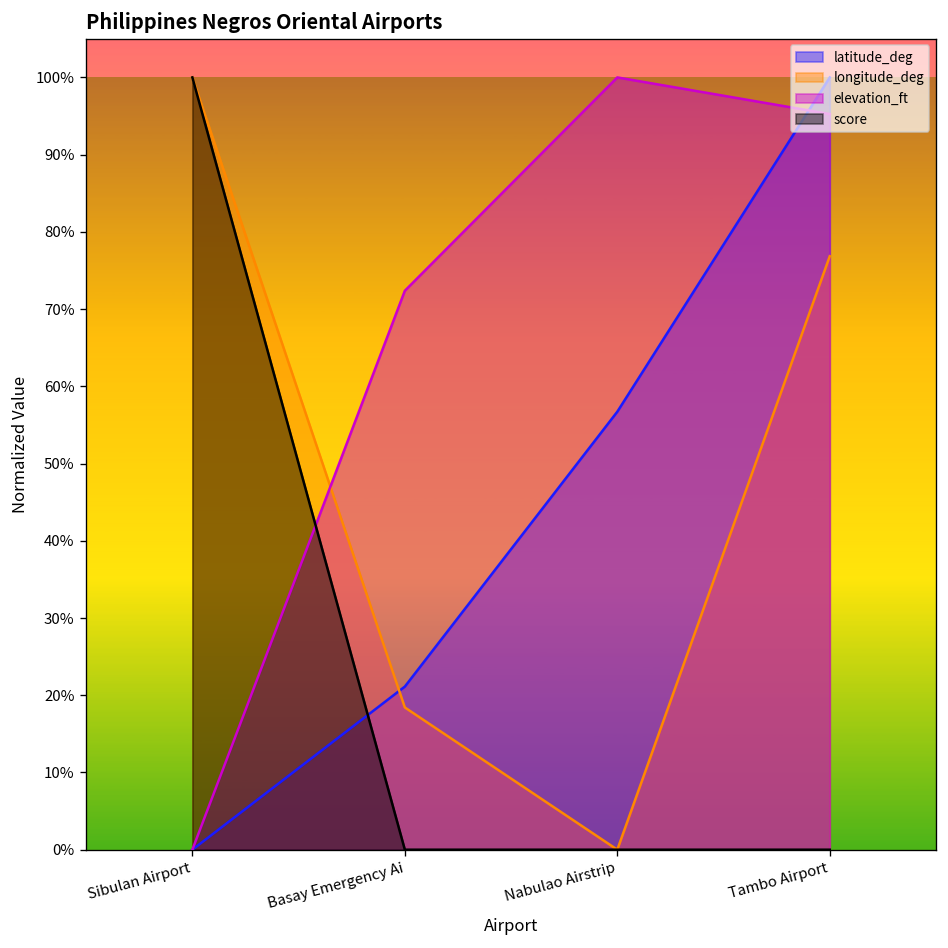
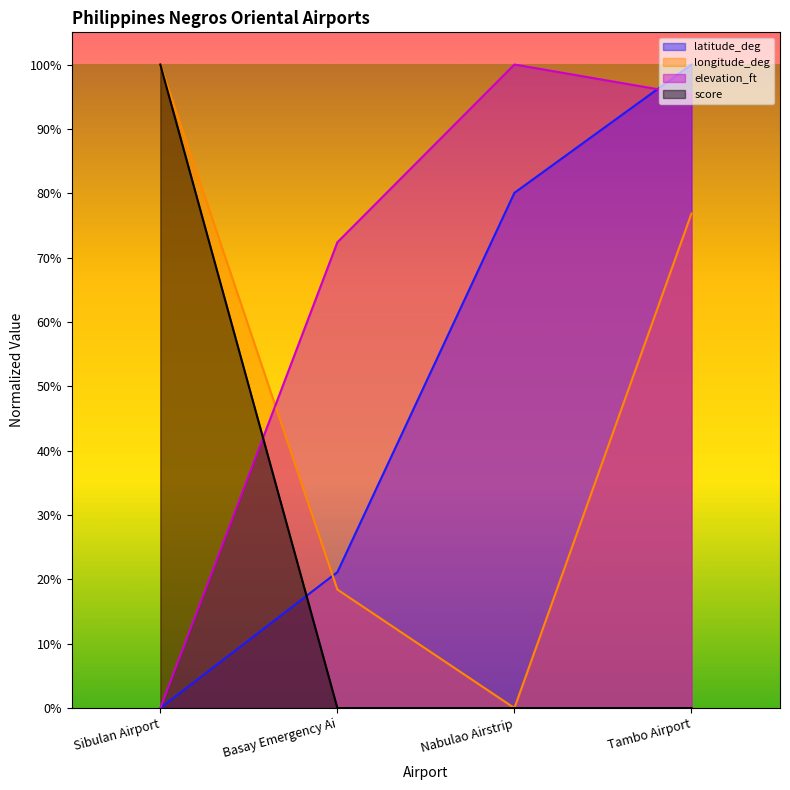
latitude_deg, Nabulao Airstrip: 57% -> 80%
